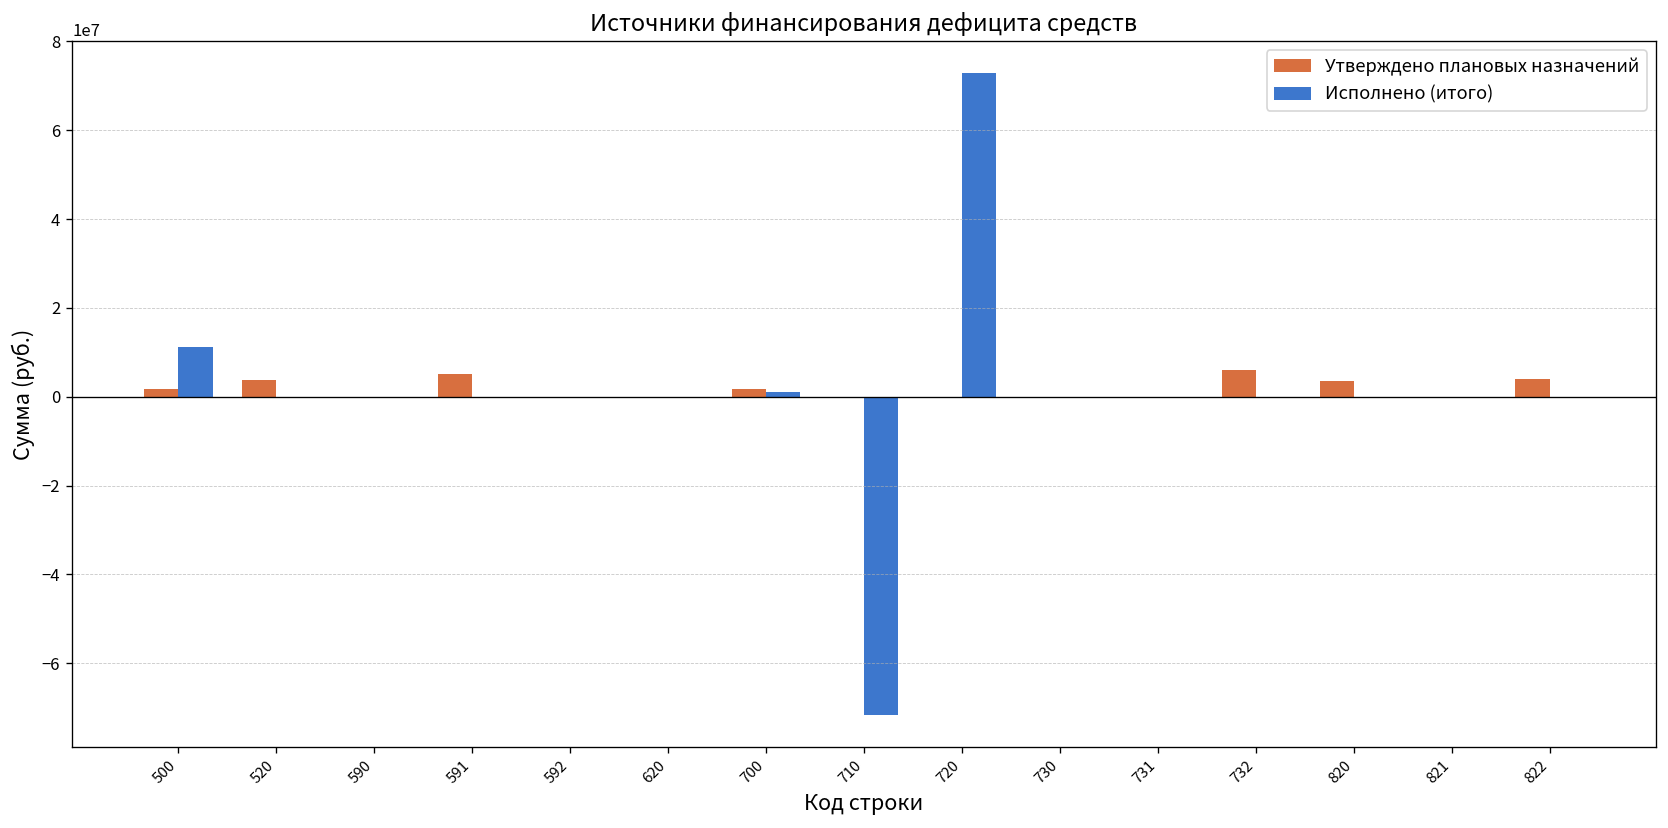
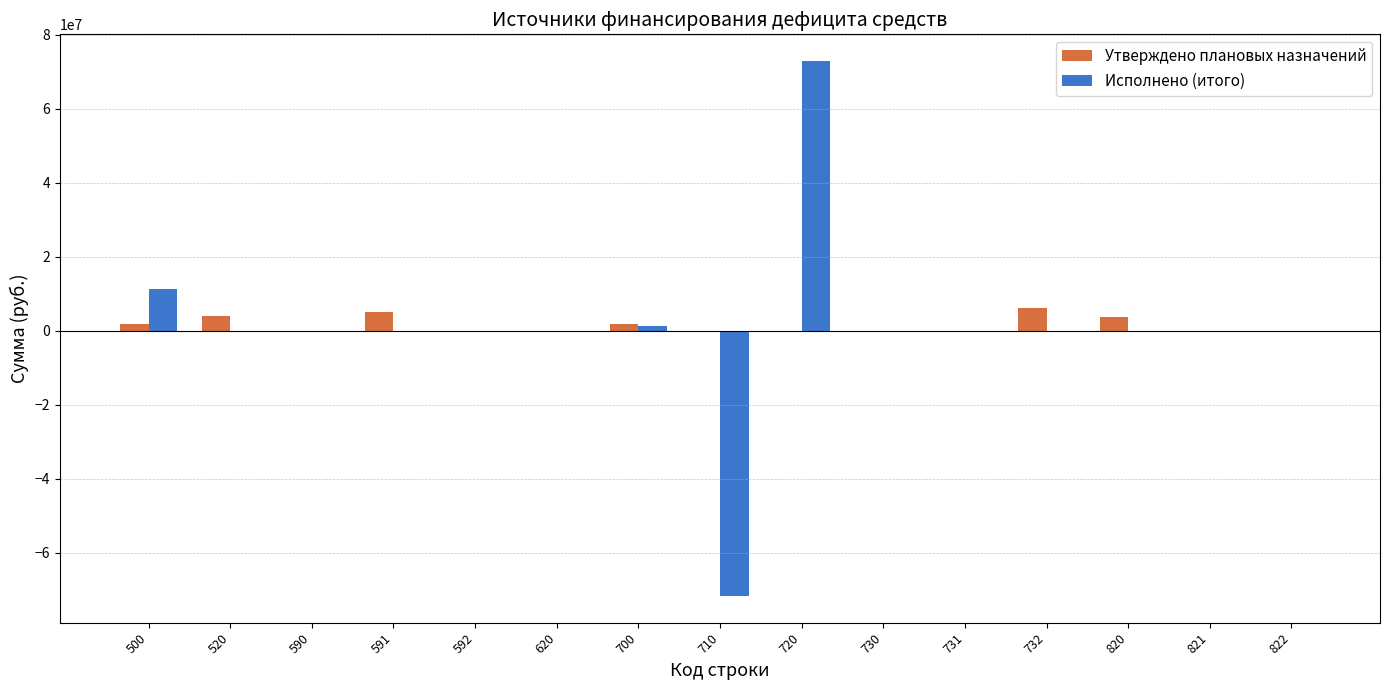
Утверждено плановых назначений, 822: 4000000 -> 0
